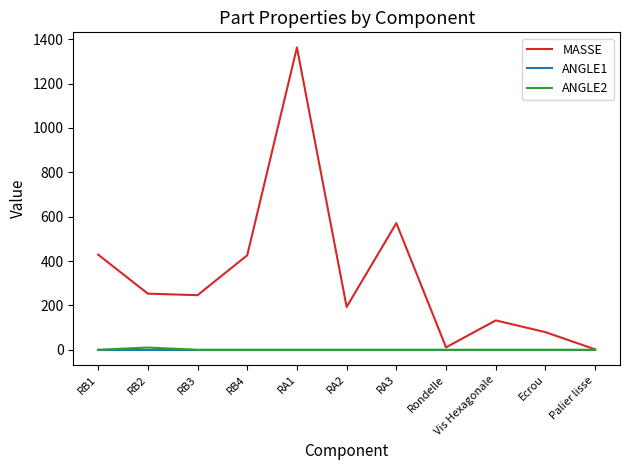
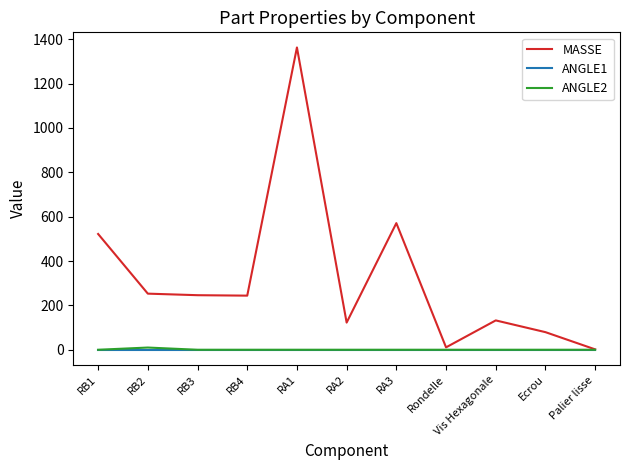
MASSE, RB1: 430 -> 520
MASSE, RB4: 430 -> 240
MASSE, RA2: 190 -> 120
